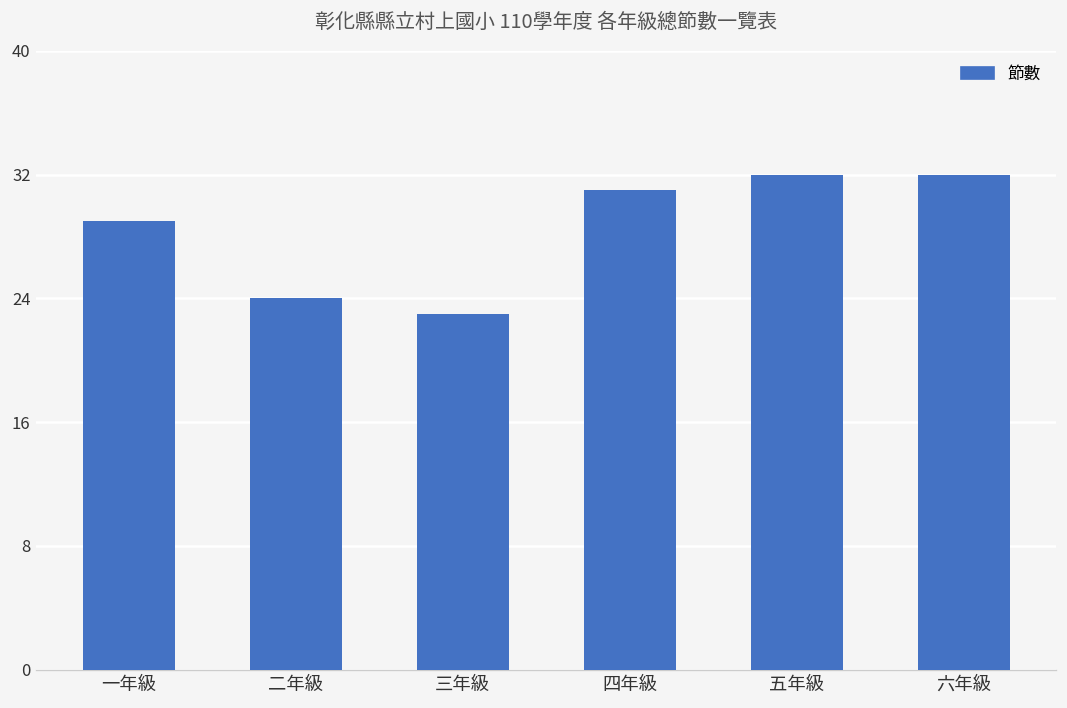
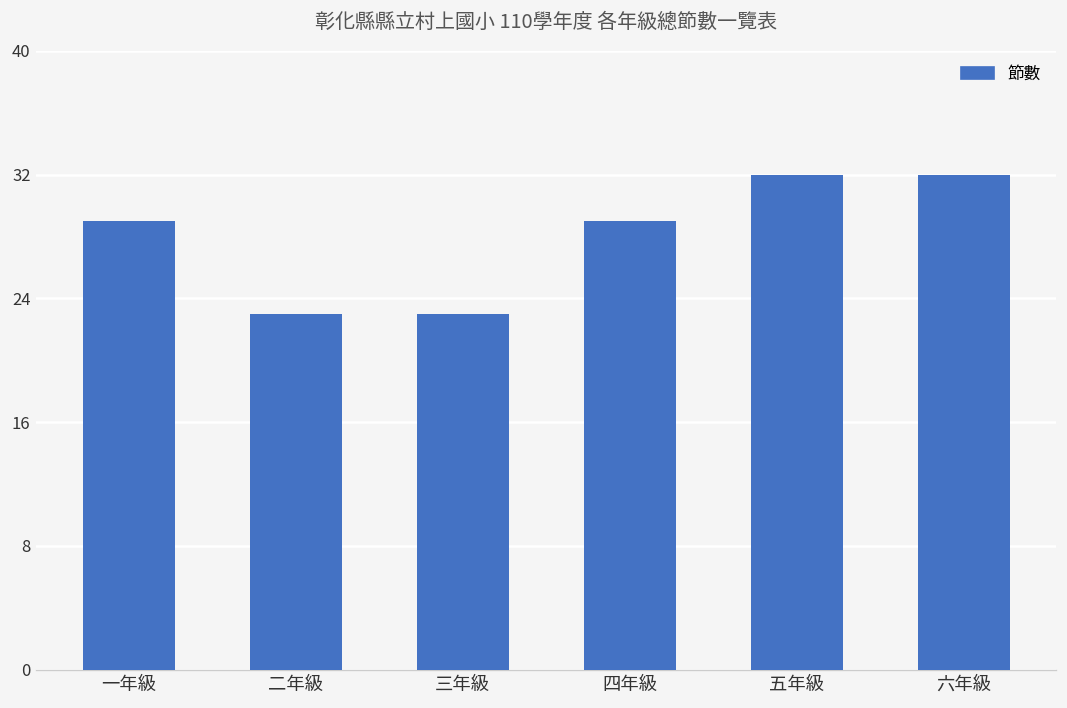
二年級: 24 -> 23
四年級: 31 -> 29
